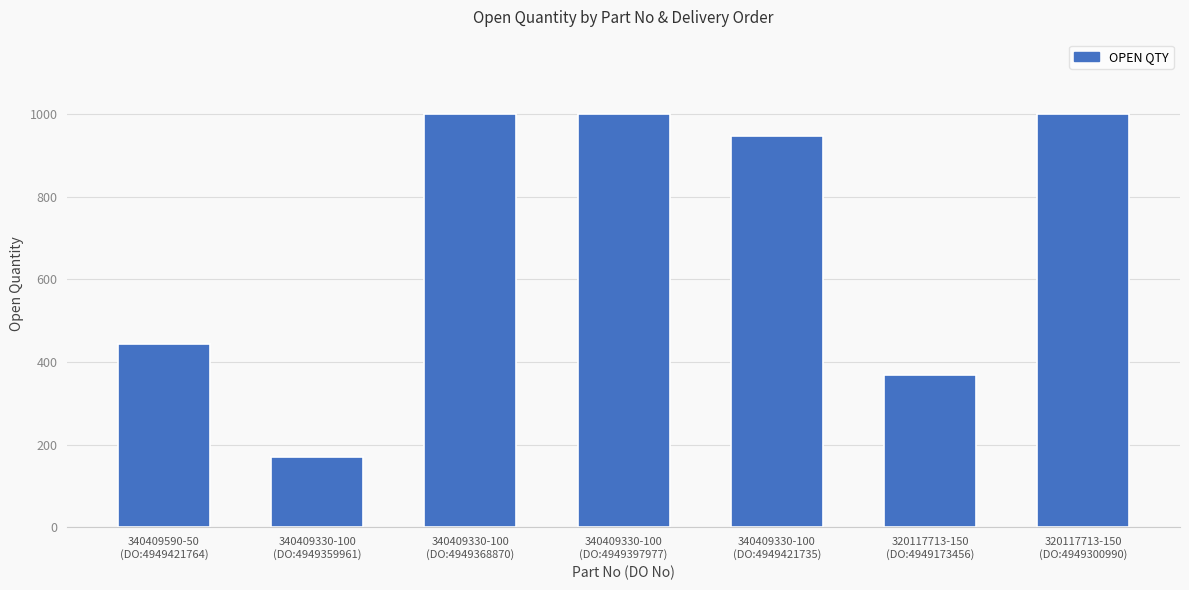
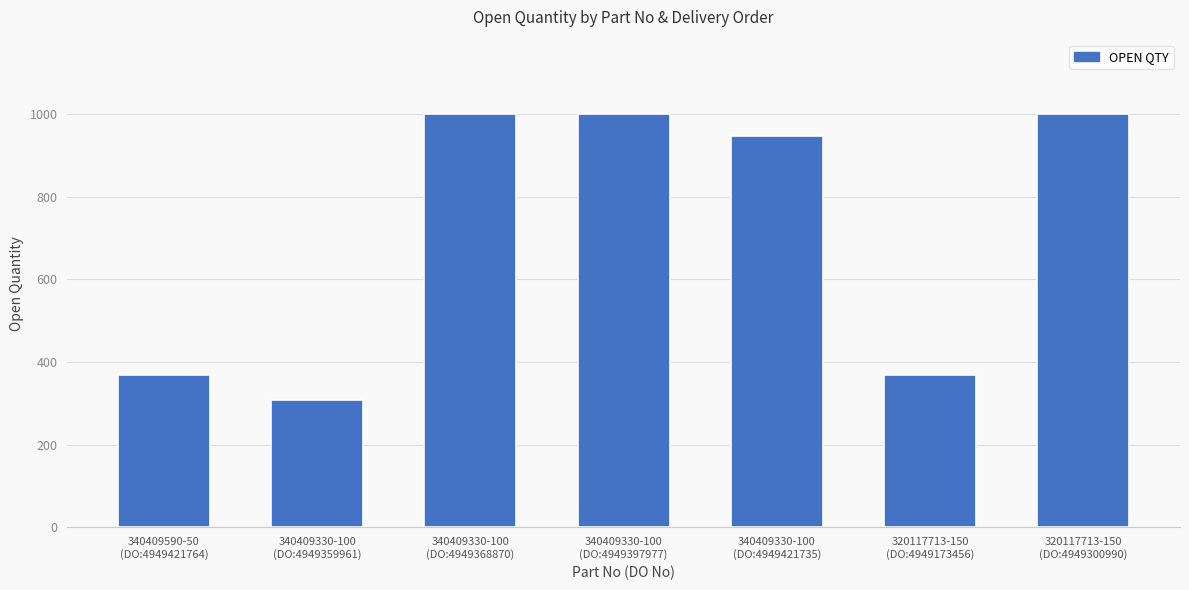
340409590-50 (DO:4949421764): 440 -> 370
340409330-100 (DO:4949359961): 170 -> 310
